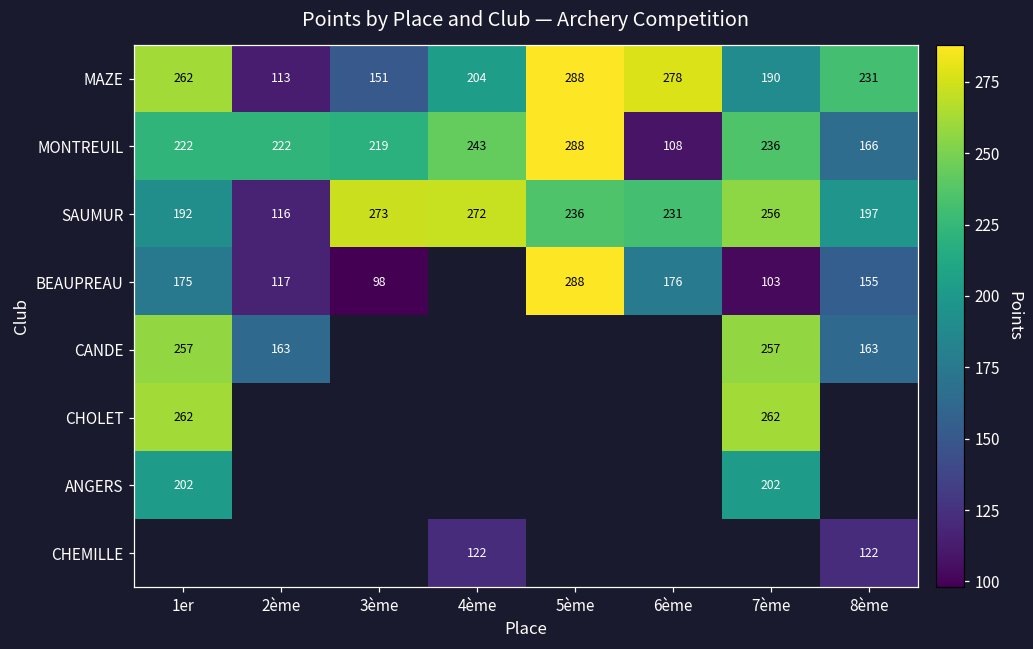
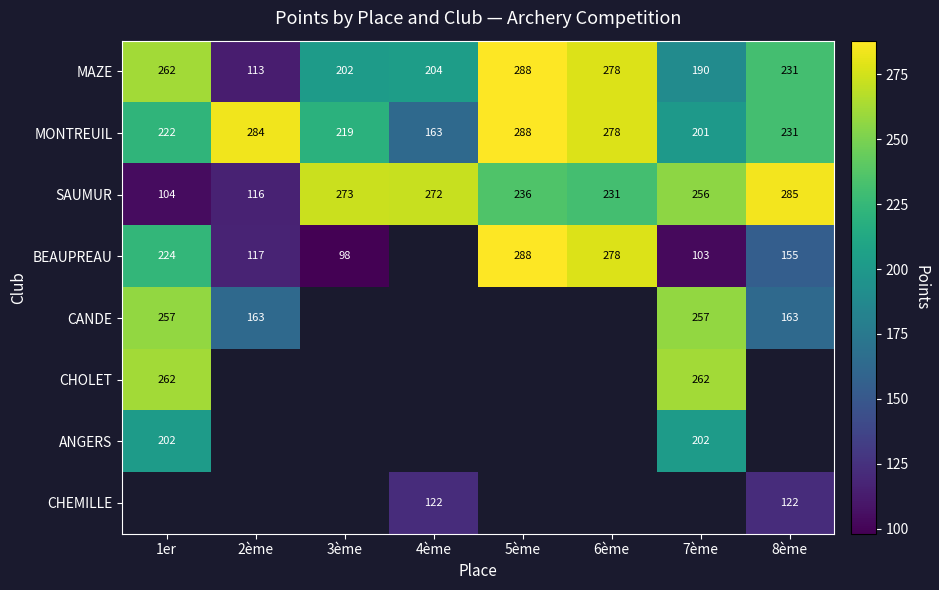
MAZE, 3ème: 151 -> 202
MONTREUIL, 2ème: 222 -> 284
MONTREUIL, 4ème: 243 -> 163
MONTREUIL, 6ème: 108 -> 278
MONTREUIL, 7ème: 236 -> 201
MONTREUIL, 8ème: 166 -> 231
SAUMUR, 1er: 192 -> 104
SAUMUR, 8ème: 197 -> 285
BEAUPREAU, 1er: 175 -> 224
BEAUPREAU, 6ème: 176 -> 278
